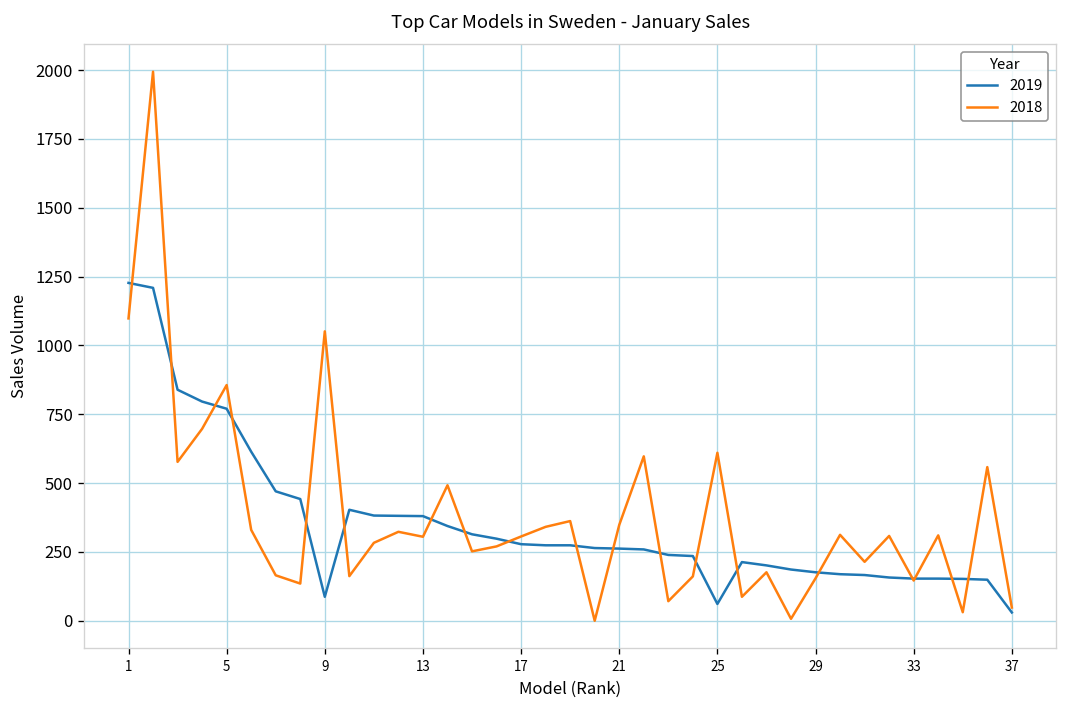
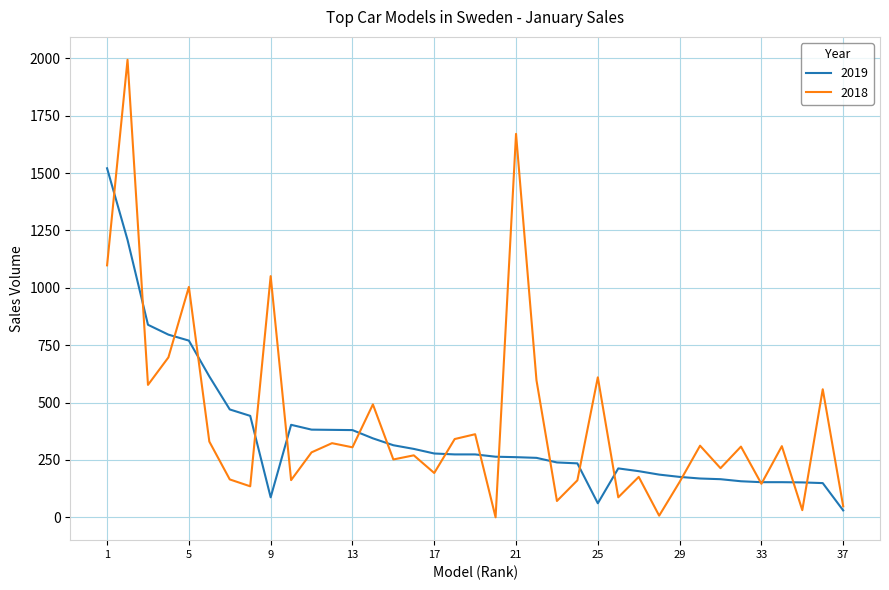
2019, 1: 1230 -> 1520
2018, 5: 860 -> 1000
2018, 17: 310 -> 190
2018, 21: 350 -> 1670
